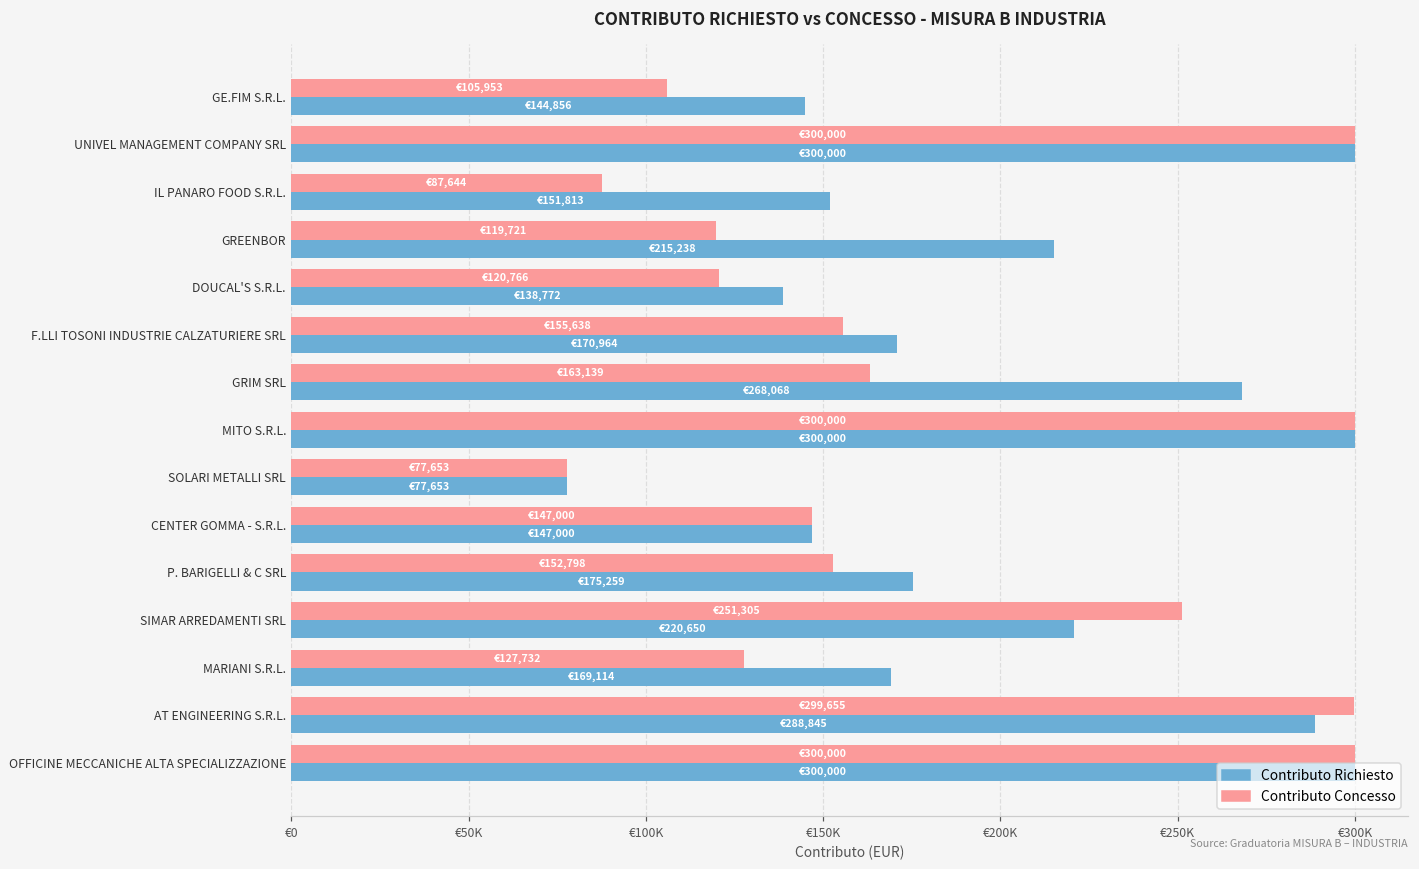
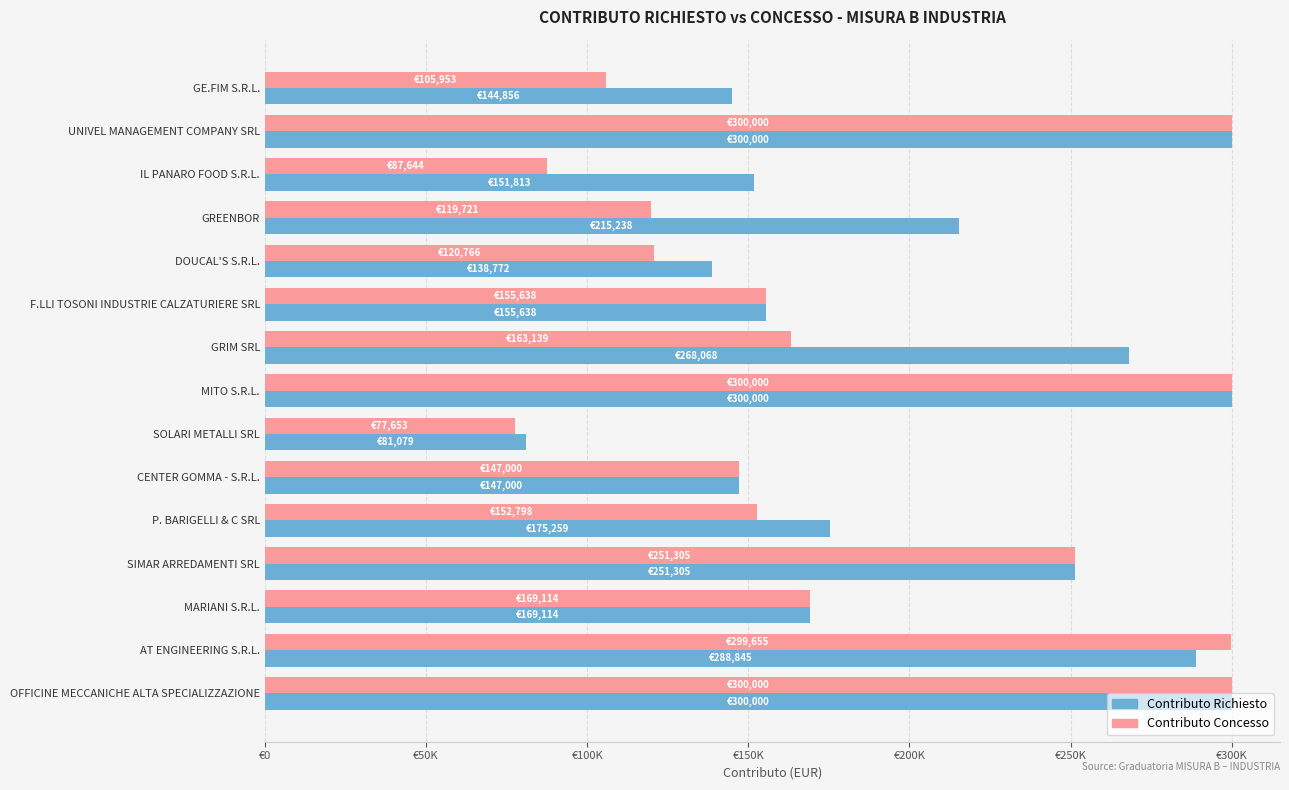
Contributo Richiesto, F.LLI TOSONI INDUSTRIE CALZATURIERE SRL: €170,964 -> €155,638
Contributo Richiesto, SOLARI METALLI SRL: €77,653 -> €81,079
Contributo Richiesto, SIMAR ARREDAMENTI SRL: €220,650 -> €251,305
Contributo Concesso, MARIANI S.R.L.: €127,732 -> €169,114
